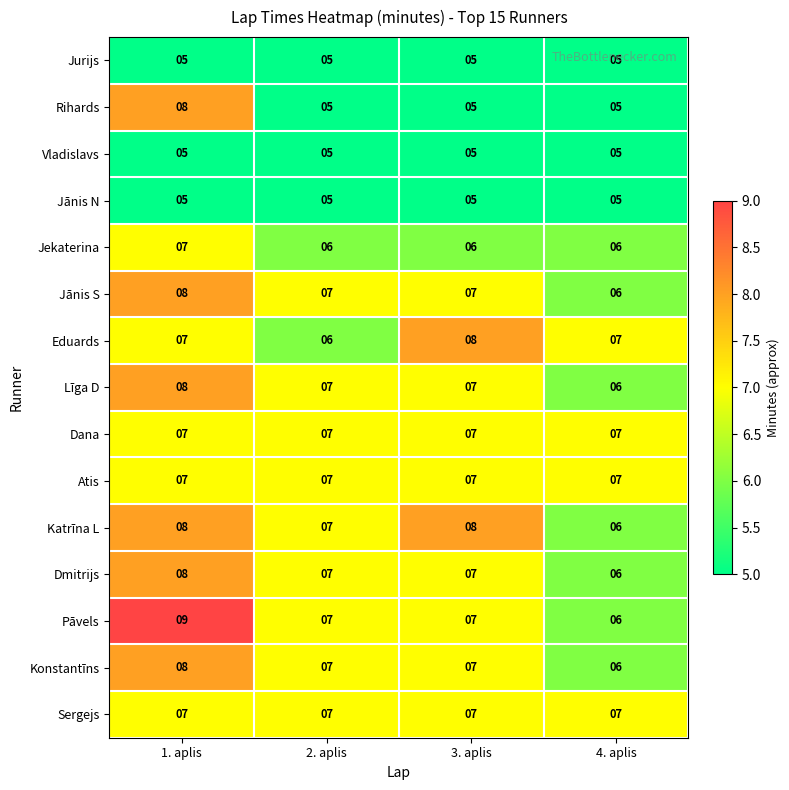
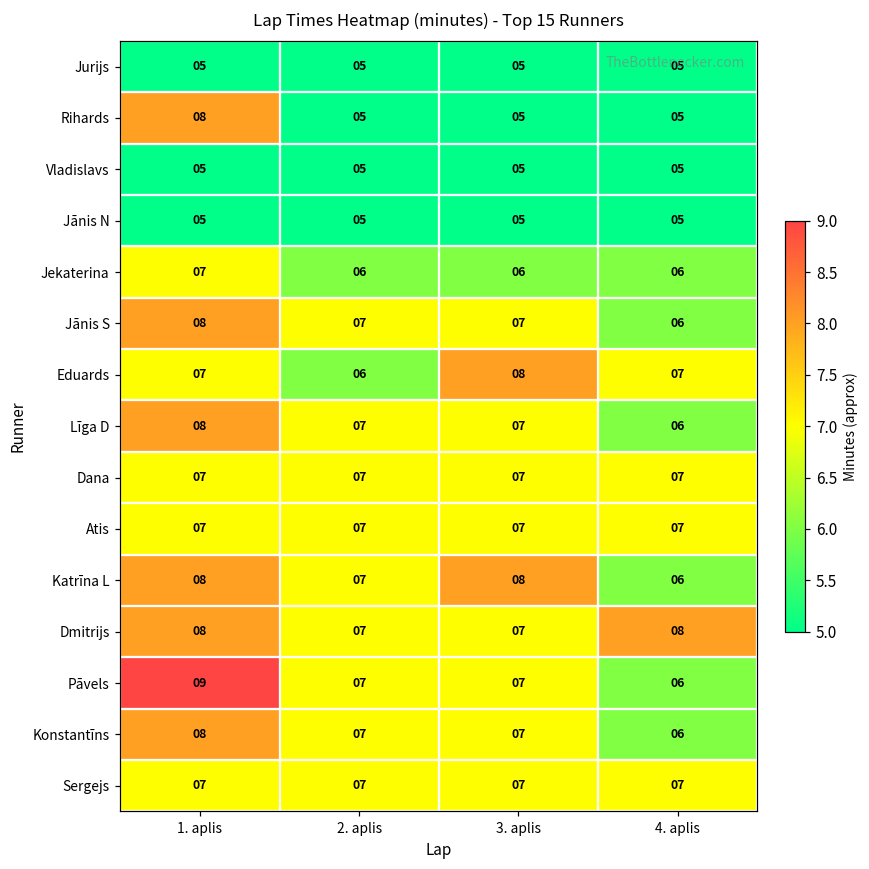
Dmitrijs, 4. aplis: 06 -> 08
